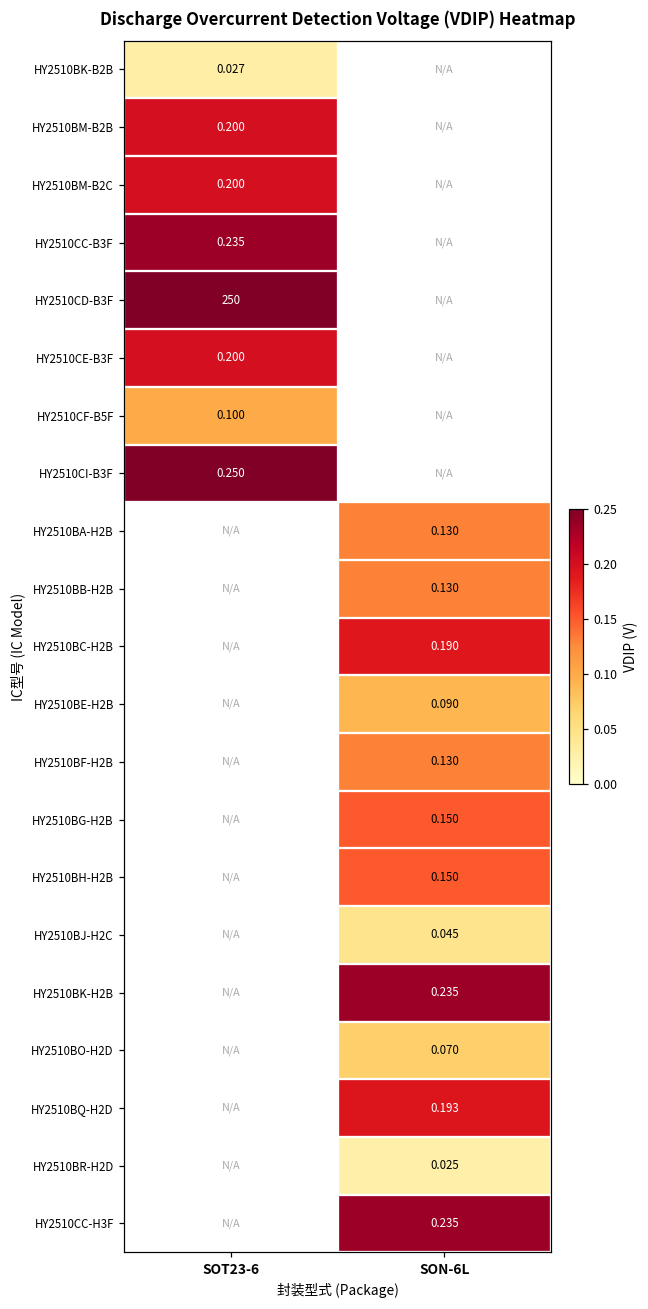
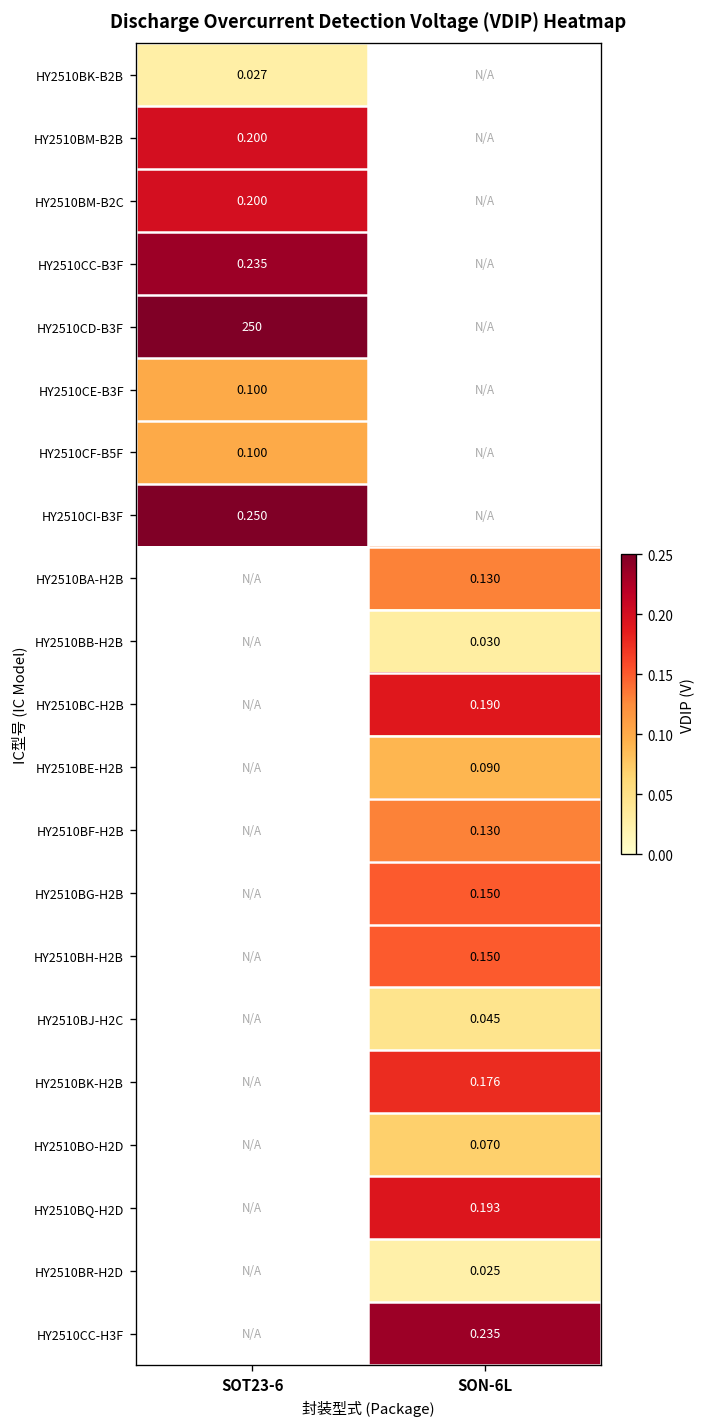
HY2510CE-B3F, SOT23-6: 0.200 -> 0.100
HY2510BB-H2B, SON-6L: 0.130 -> 0.030
HY2510BK-H2B, SON-6L: 0.235 -> 0.176
